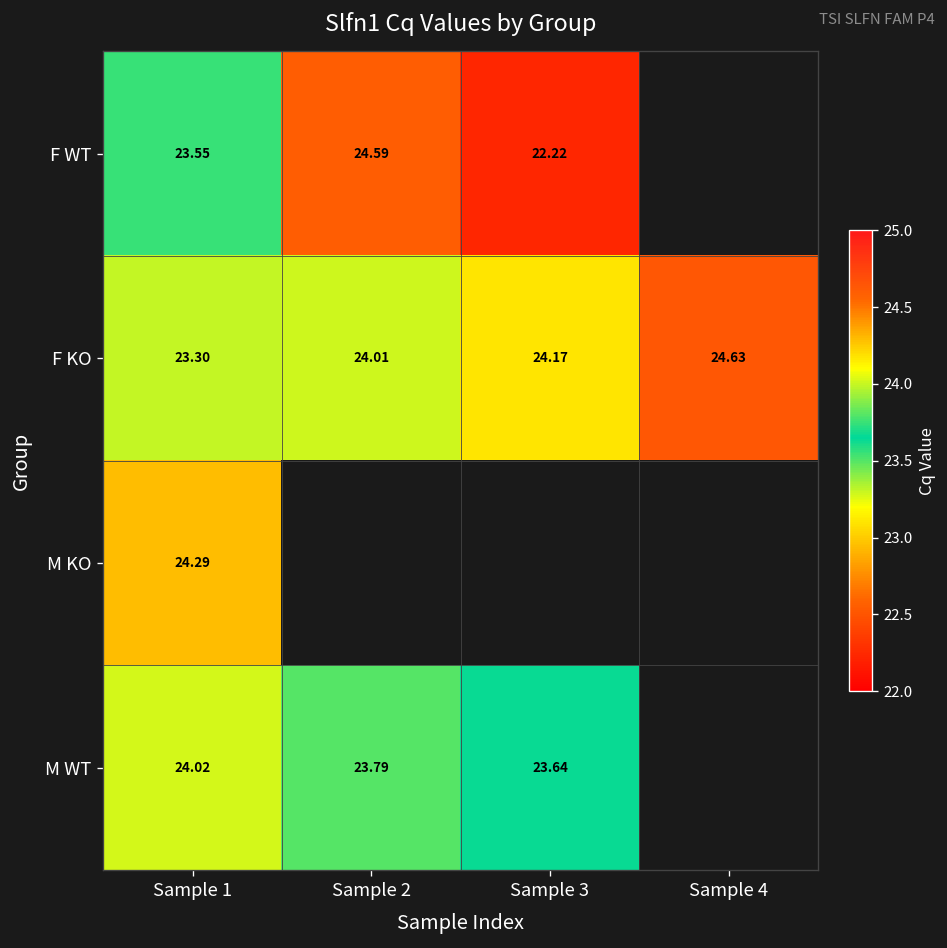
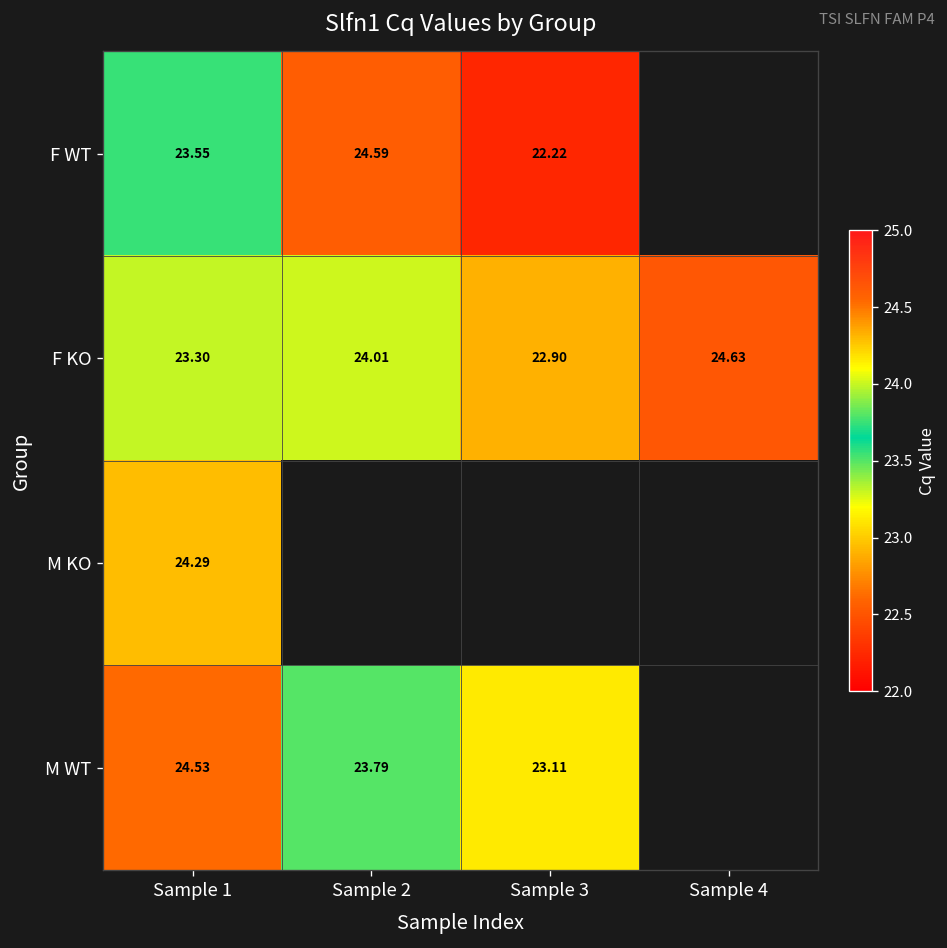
F KO, Sample 3: 24.17 -> 22.90
M WT, Sample 1: 24.02 -> 24.53
M WT, Sample 3: 23.64 -> 23.11
